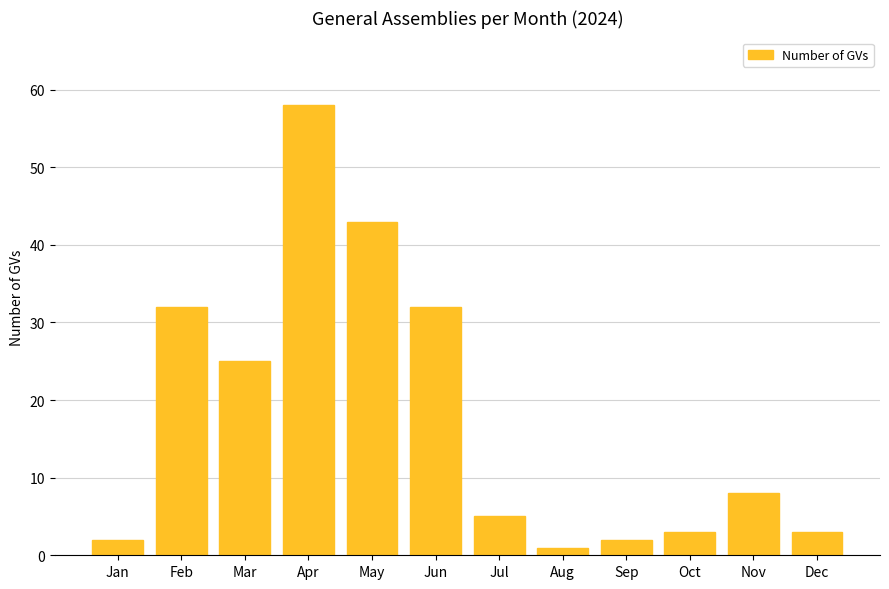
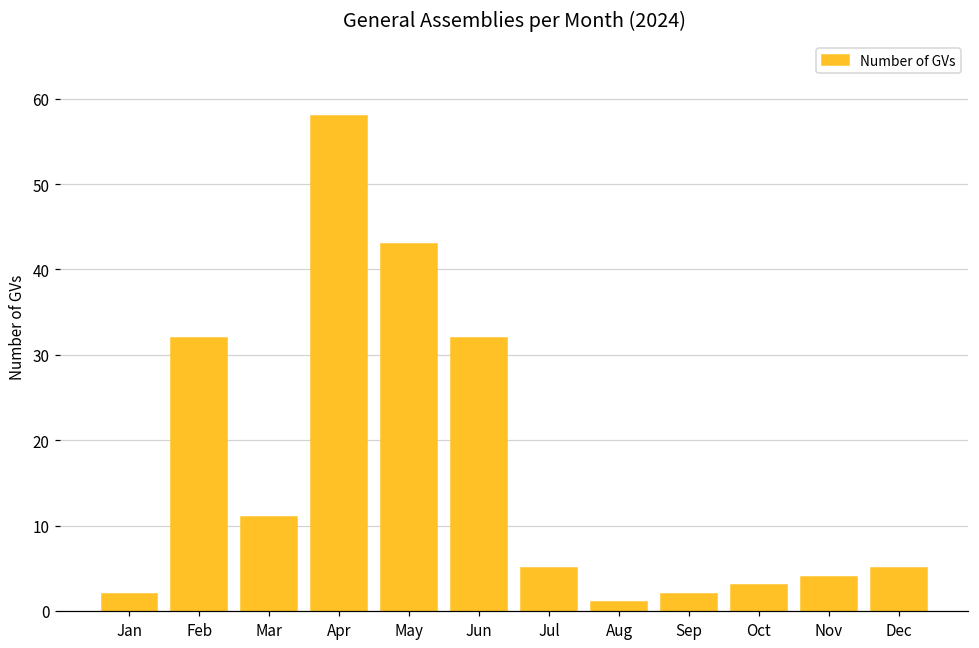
Mar: 25 -> 11
Nov: 8 -> 4
Dec: 3 -> 5
